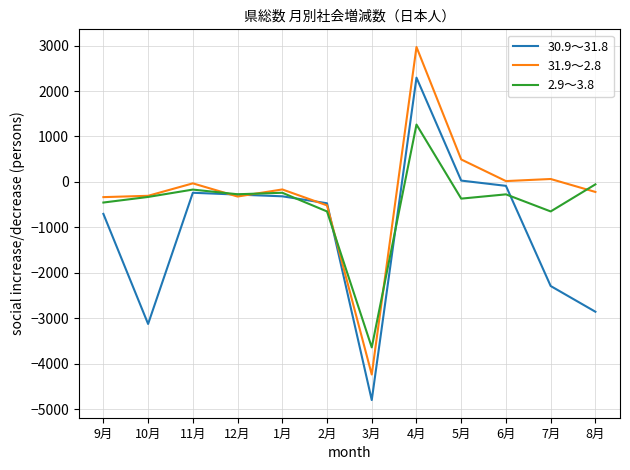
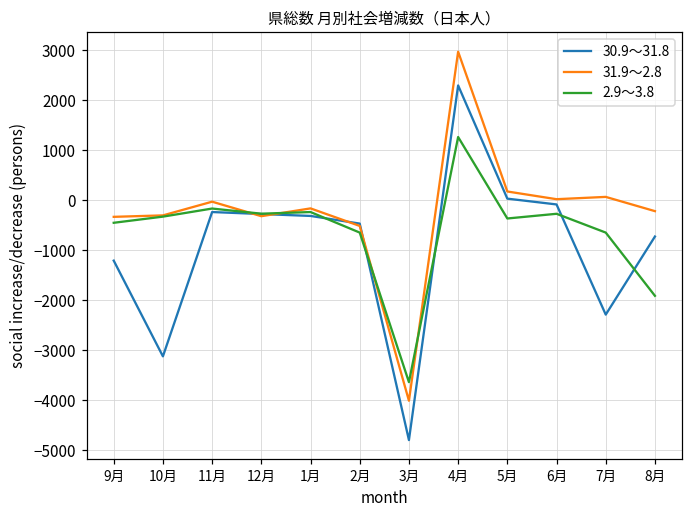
30.9～31.8, 9月: -700 -> -1200
31.9～2.8, 3月: -4200 -> -4000
31.9～2.8, 5月: 500 -> 200
30.9～31.8, 8月: -2900 -> -700
2.9～3.8, 8月: -100 -> -1900
